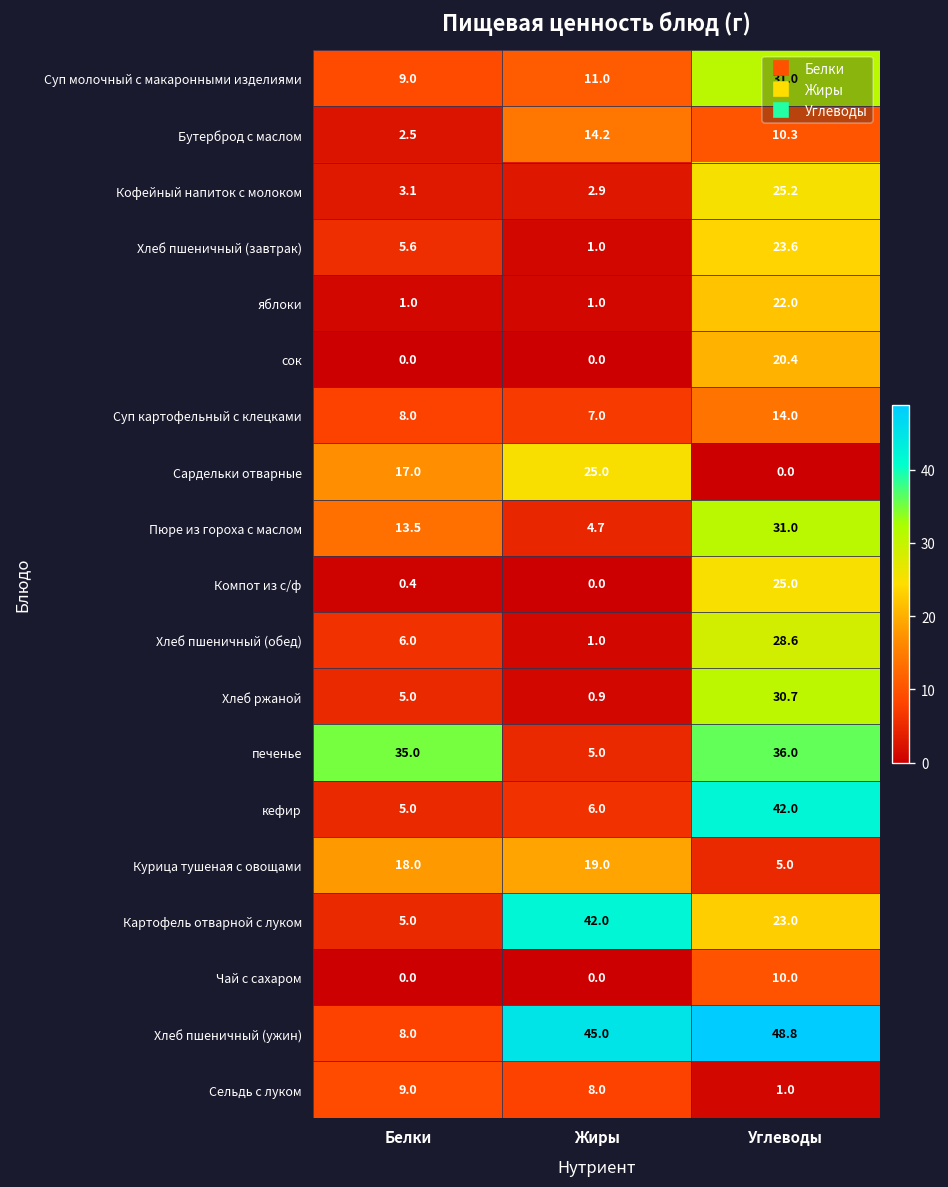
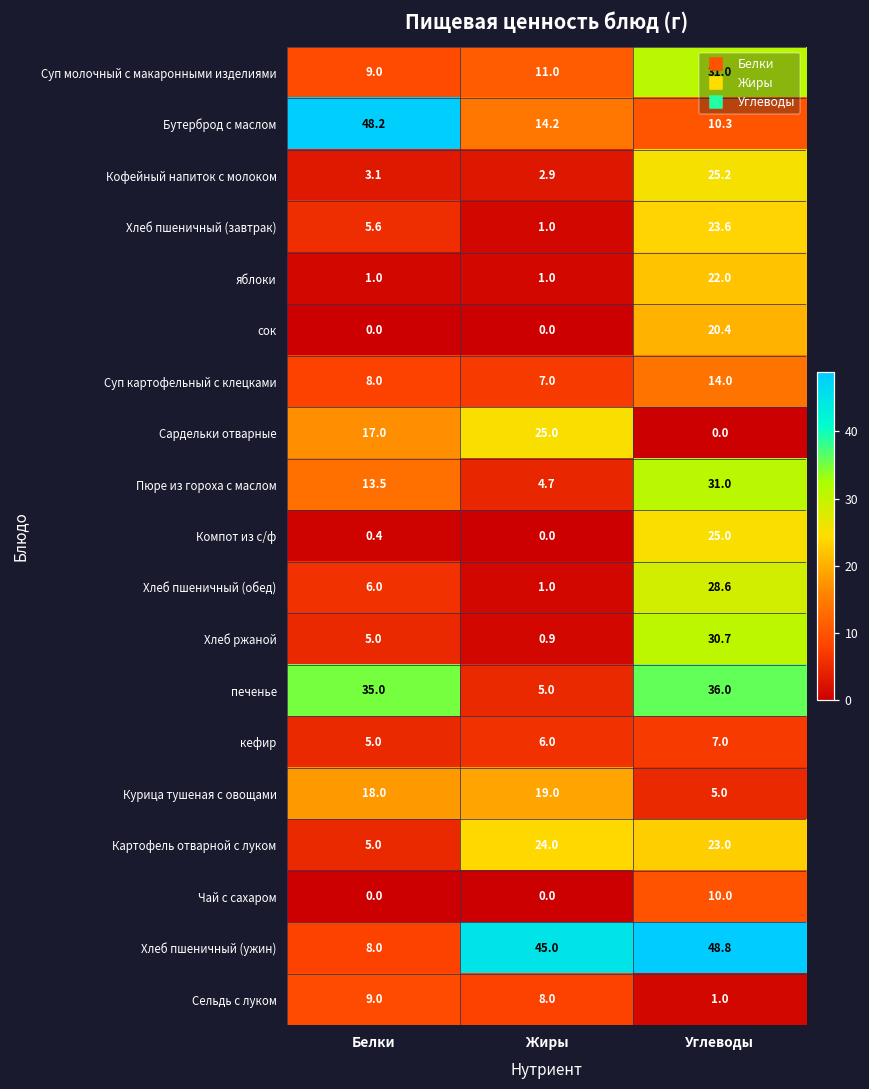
Бутерброд с маслом, Белки: 2.5 -> 48.2
кефир, Углеводы: 42.0 -> 7.0
Картофель отварной с луком, Жиры: 42.0 -> 24.0
